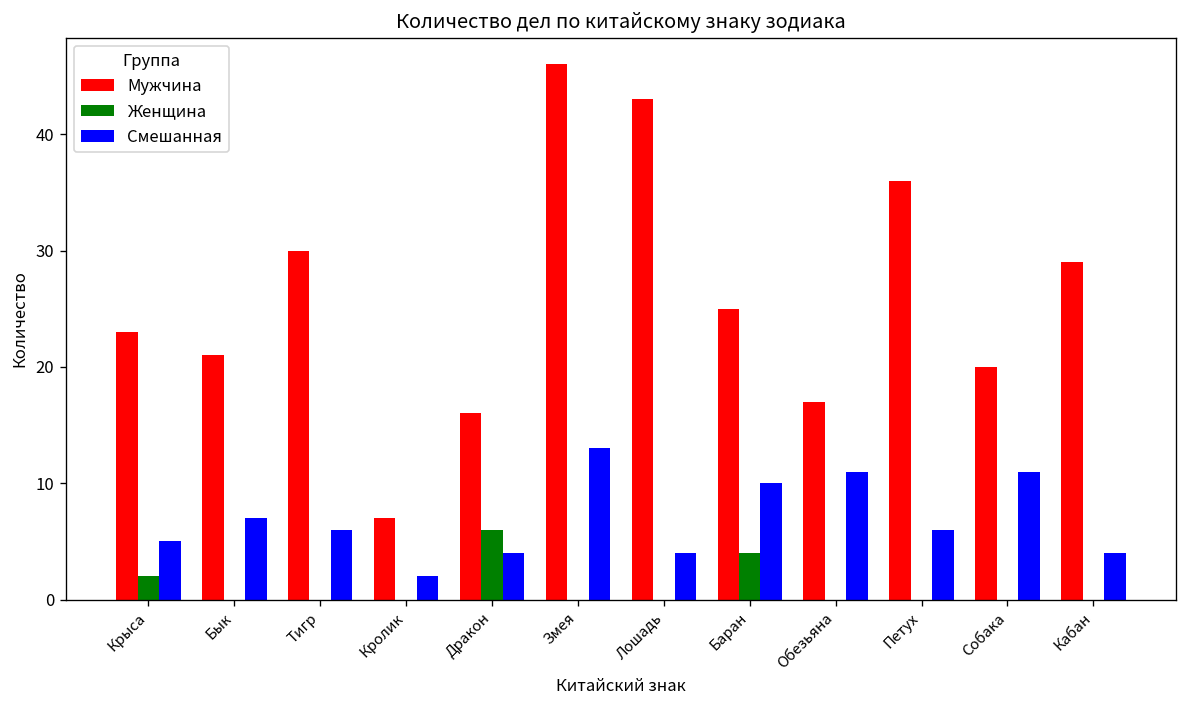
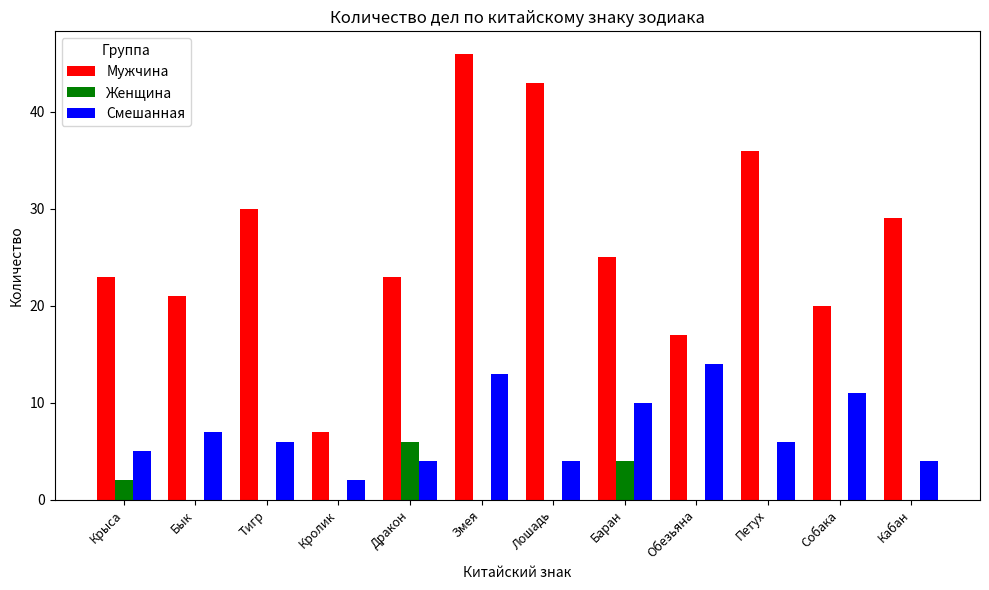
Мужчина, Дракон: 16 -> 23
Смешанная, Обезьяна: 11 -> 14
